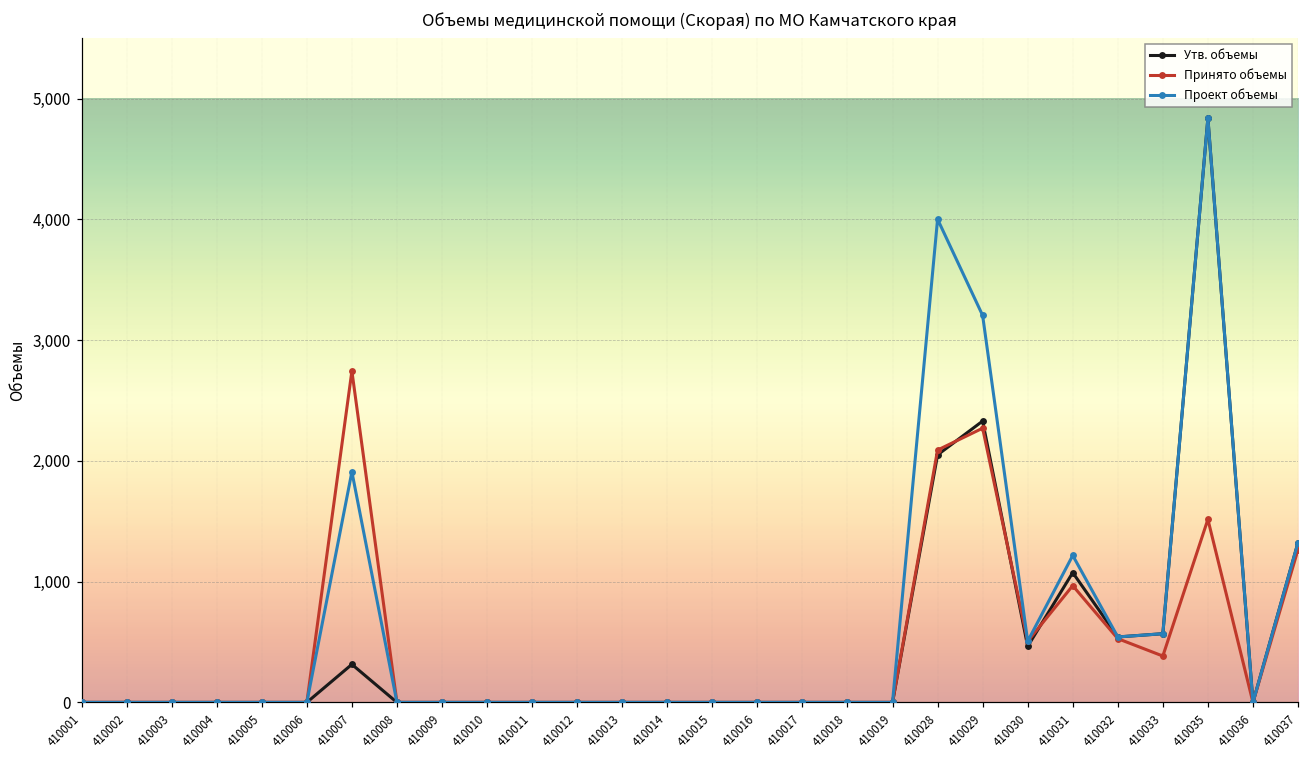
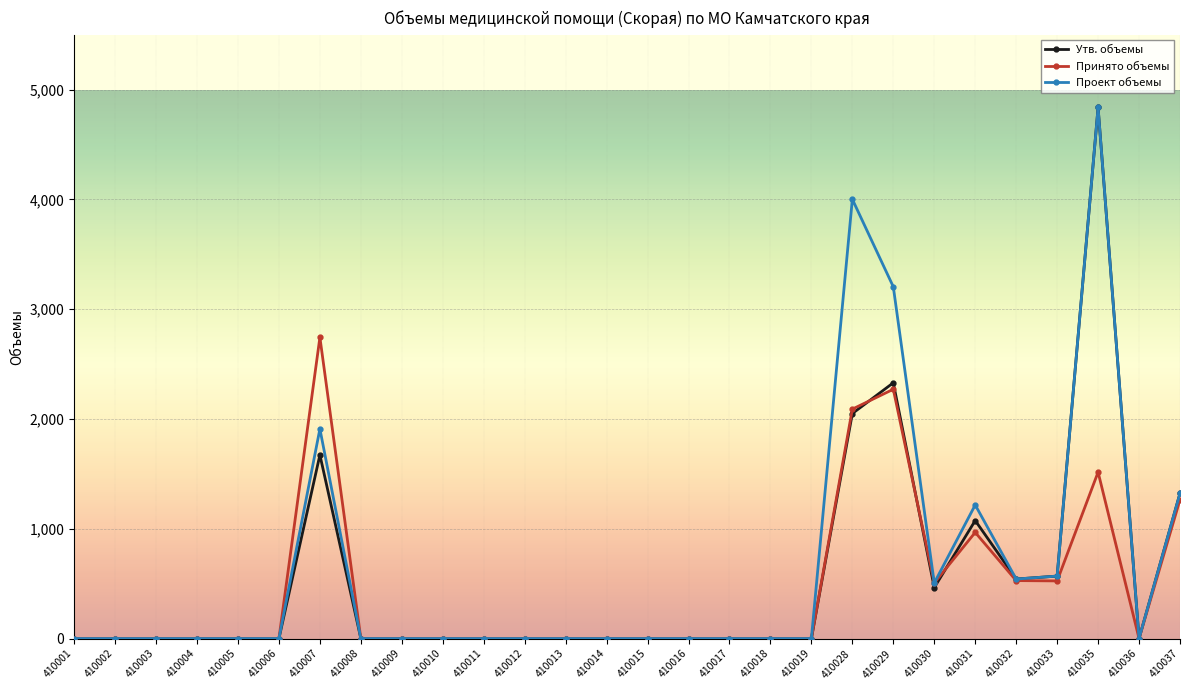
Утв. объемы, 410007: 320 -> 1,670
Принято объемы, 410033: 380 -> 530
